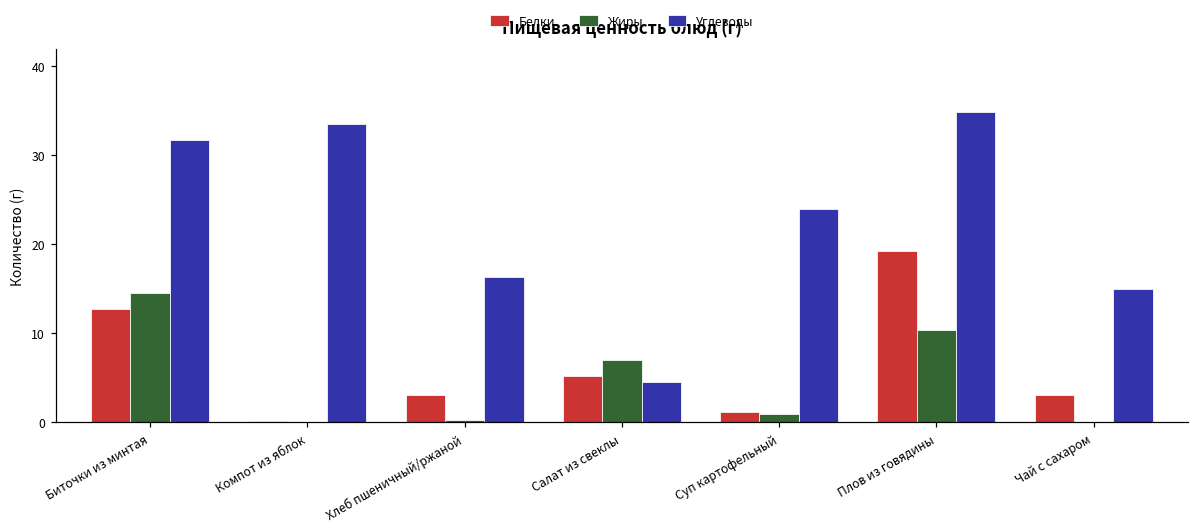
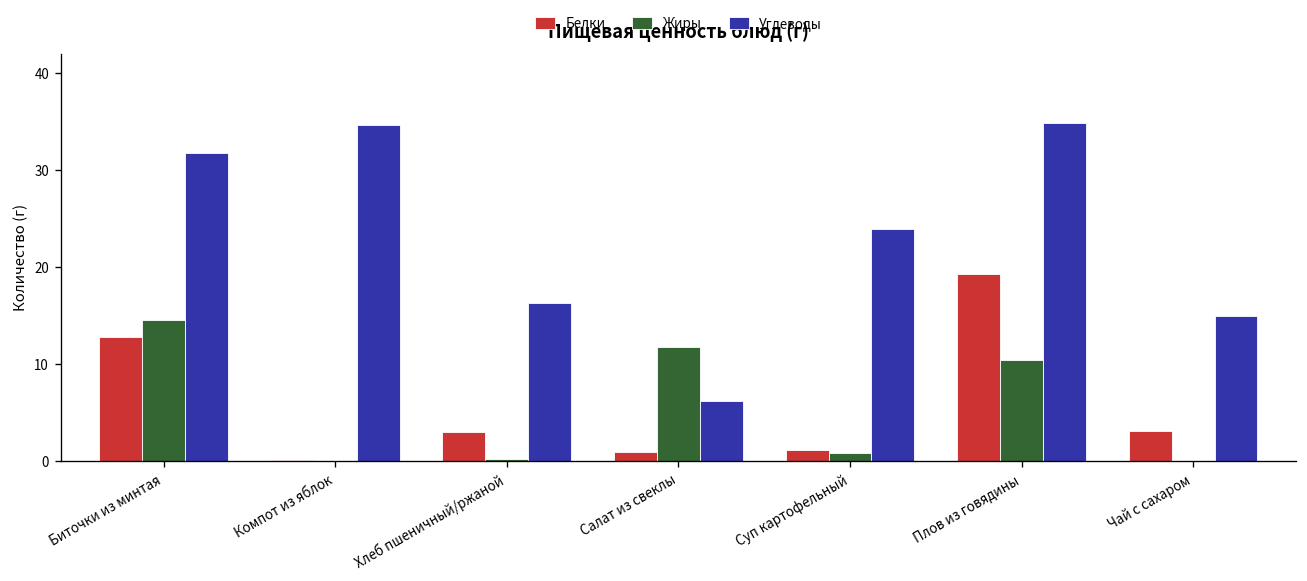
Углеводы, Компот из яблок: 34 -> 35
Белки, Салат из свеклы: 5 -> 1
Жиры, Салат из свеклы: 7 -> 12
Углеводы, Салат из свеклы: 4 -> 6
